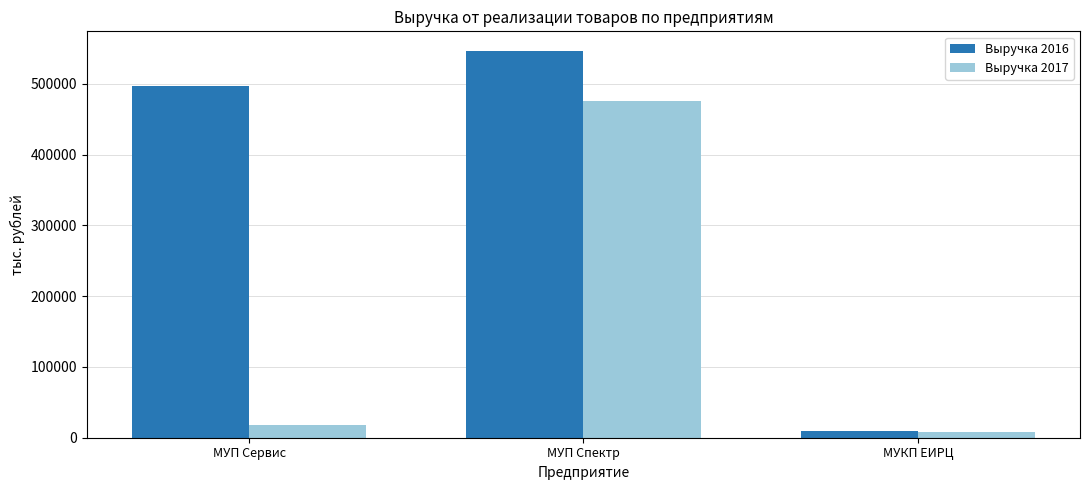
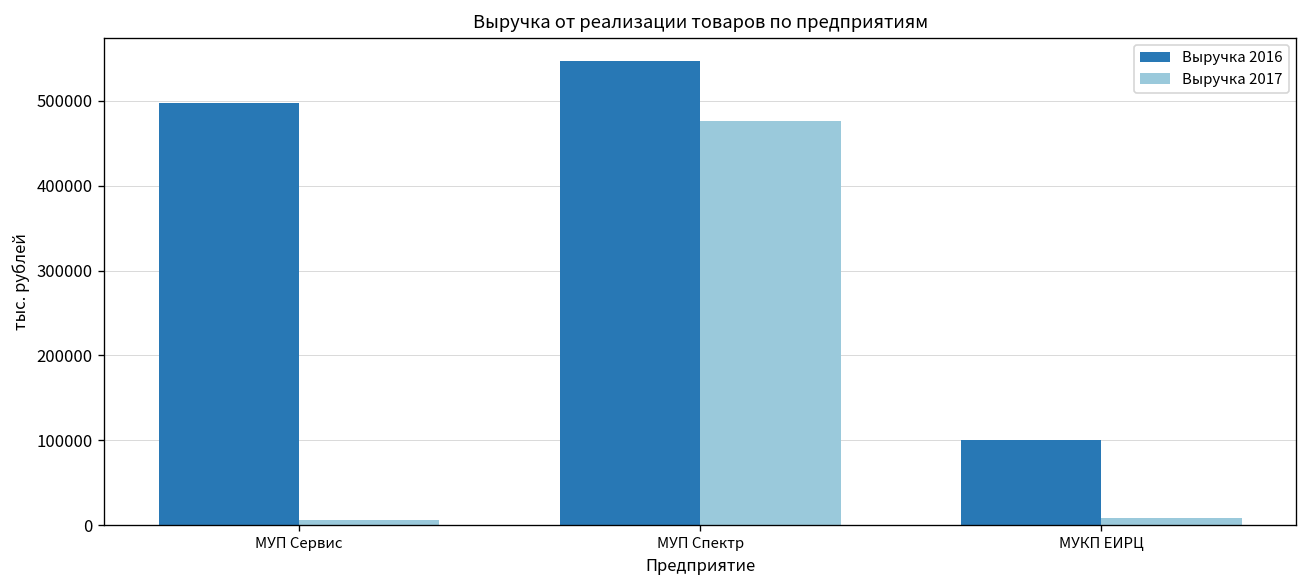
Выручка 2017, МУП Сервис: 20000 -> 10000
Выручка 2016, МУКП ЕИРЦ: 10000 -> 100000
